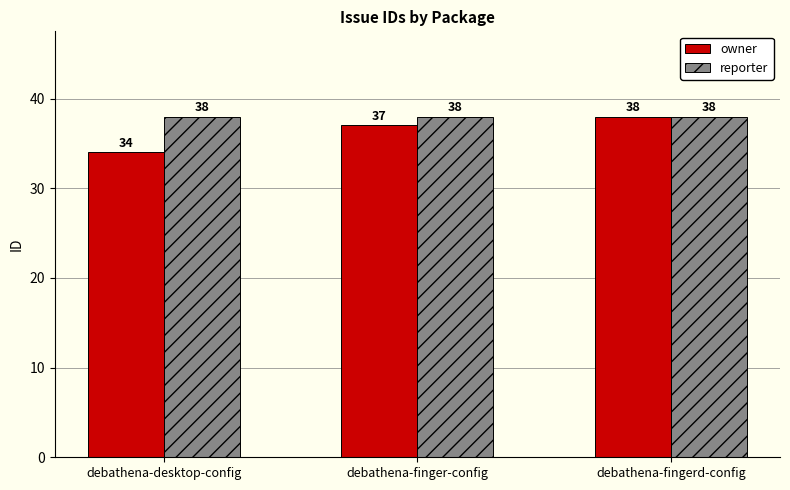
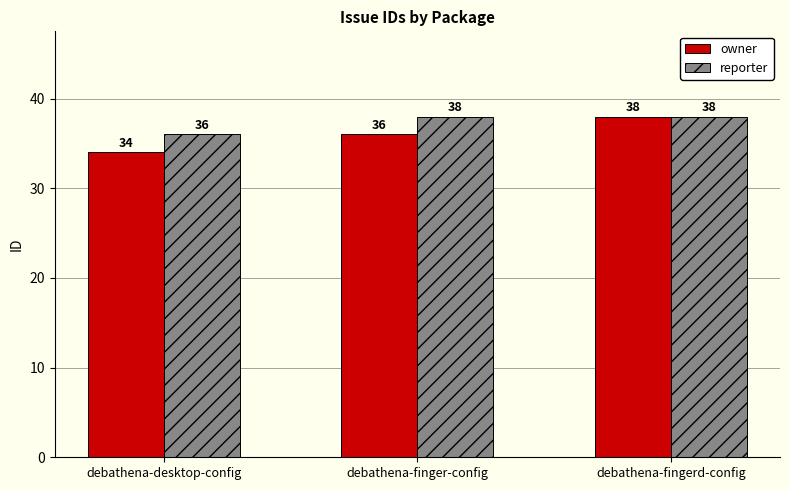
reporter, debathena-desktop-config: 38 -> 36
owner, debathena-finger-config: 37 -> 36
